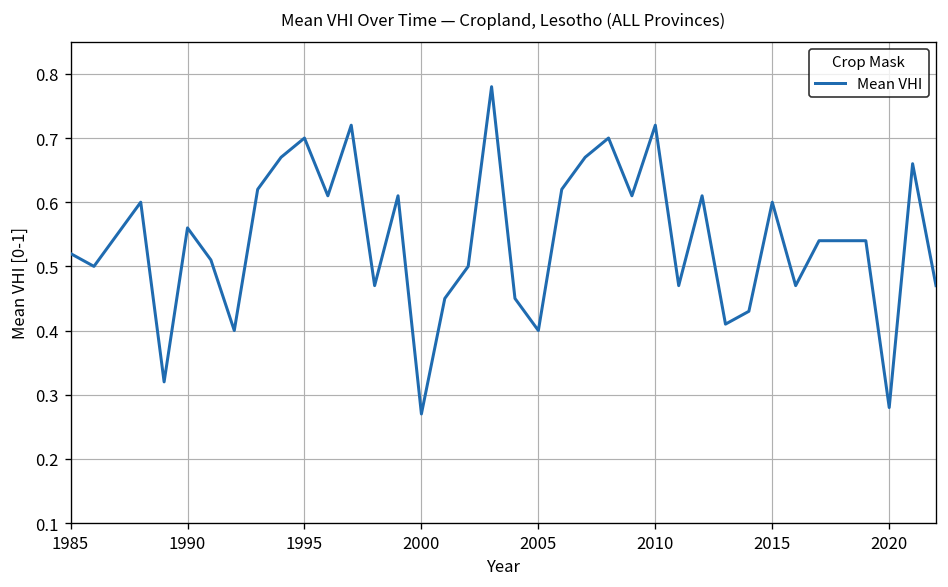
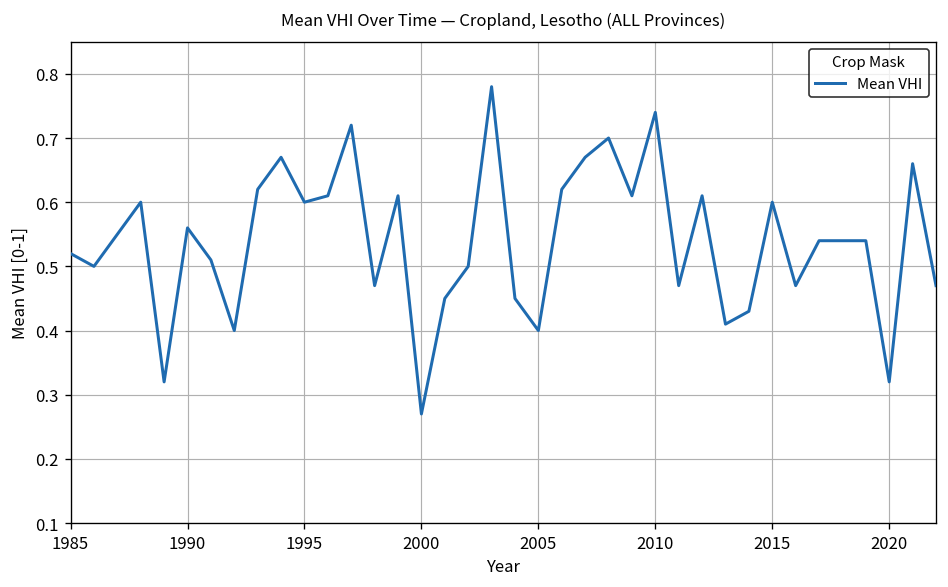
1995: 0.7 -> 0.6
2010: 0.72 -> 0.74
2020: 0.28 -> 0.32
